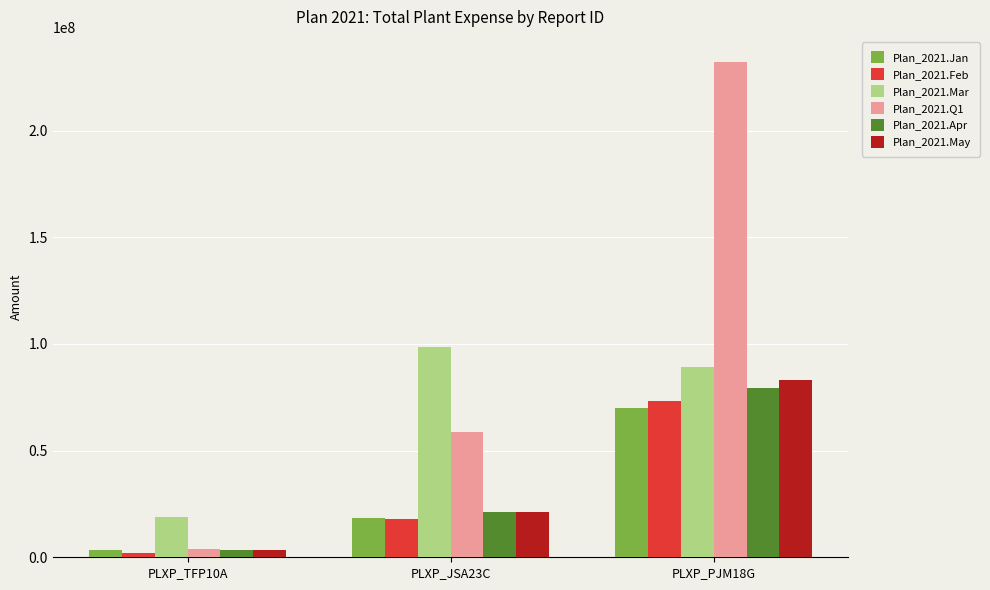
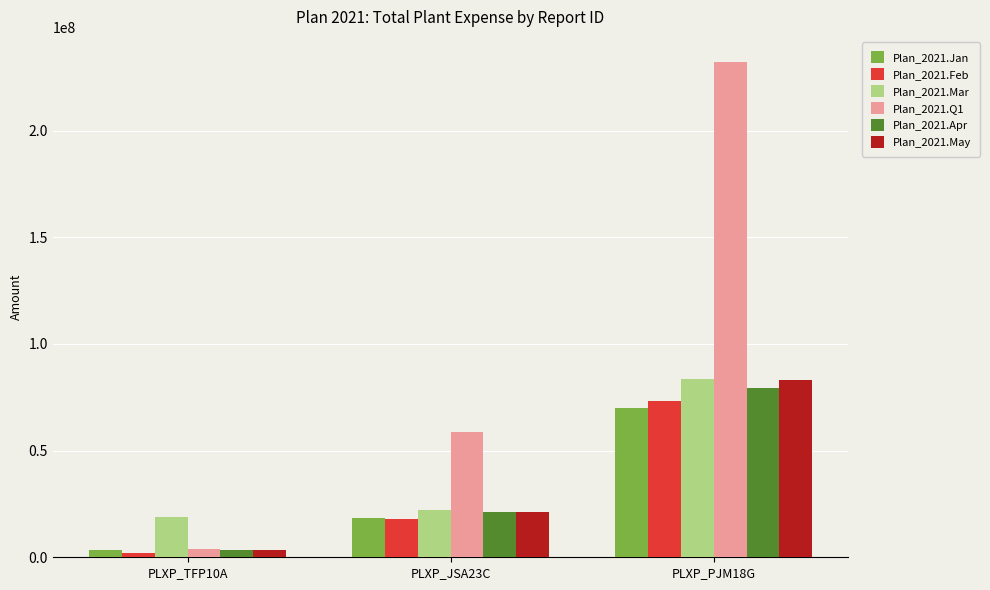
Plan_2021.Mar, PLXP_JSA23C: 98000000 -> 22000000
Plan_2021.Mar, PLXP_PJM18G: 89000000 -> 84000000
